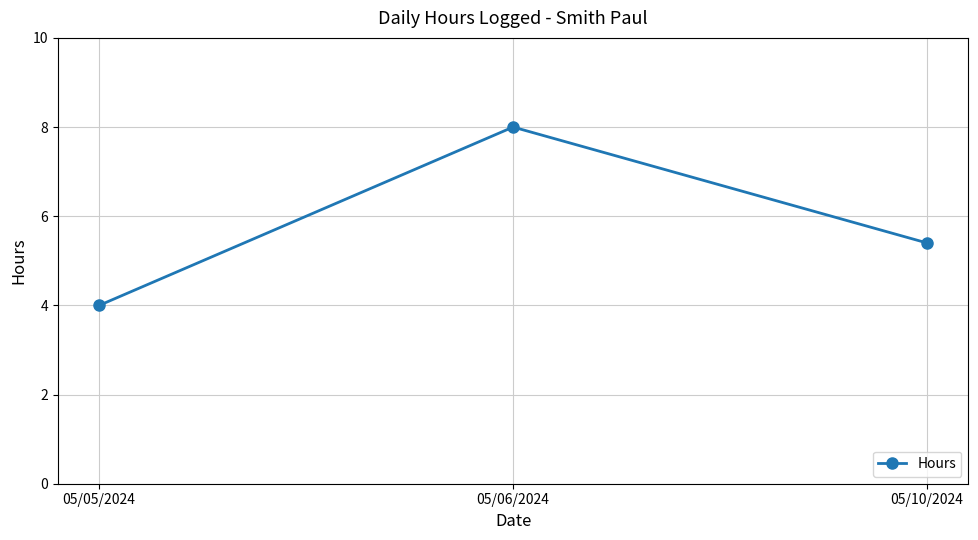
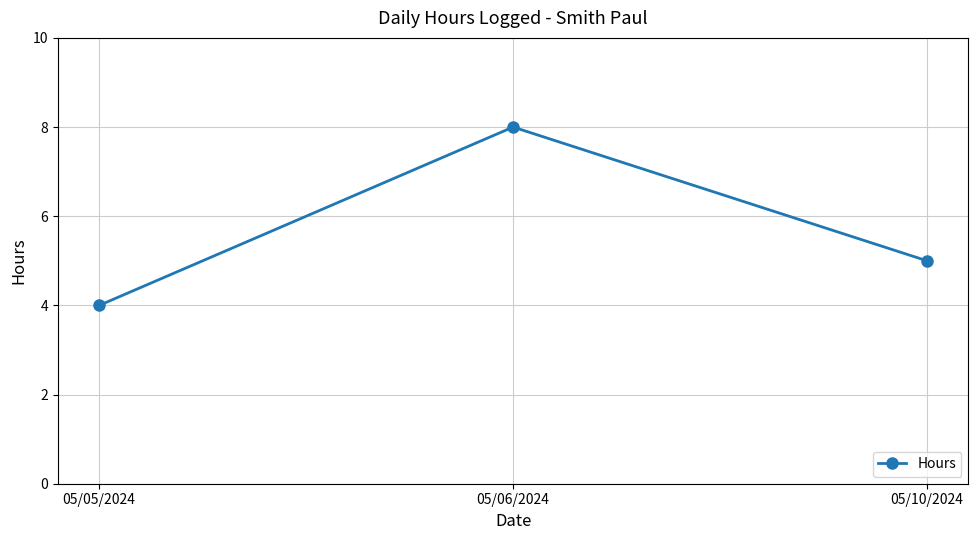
05/10/2024: 5.4 -> 5.0
